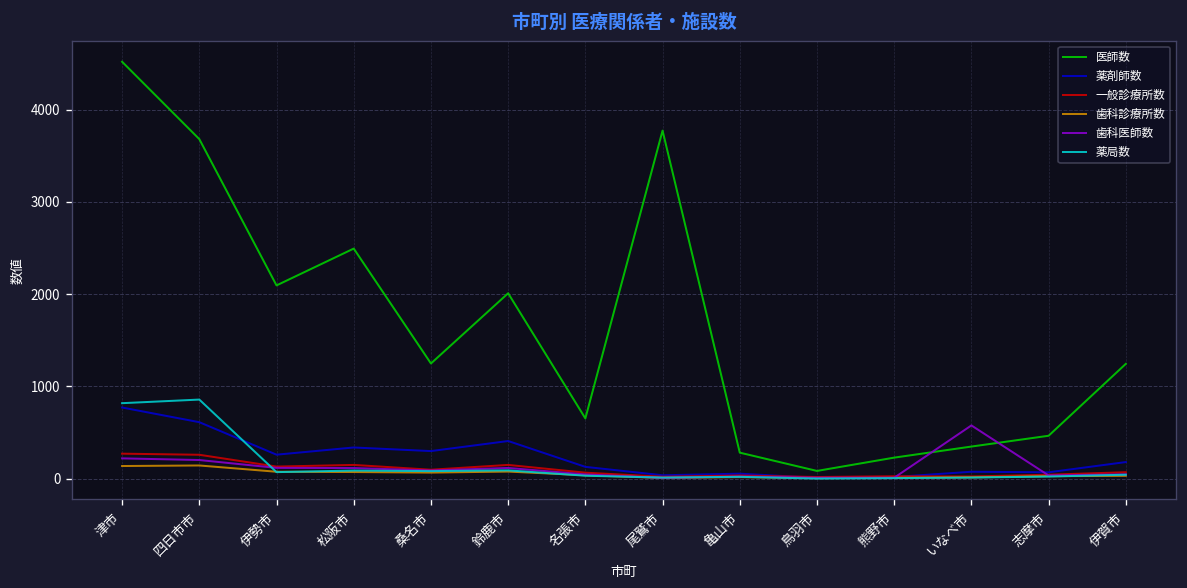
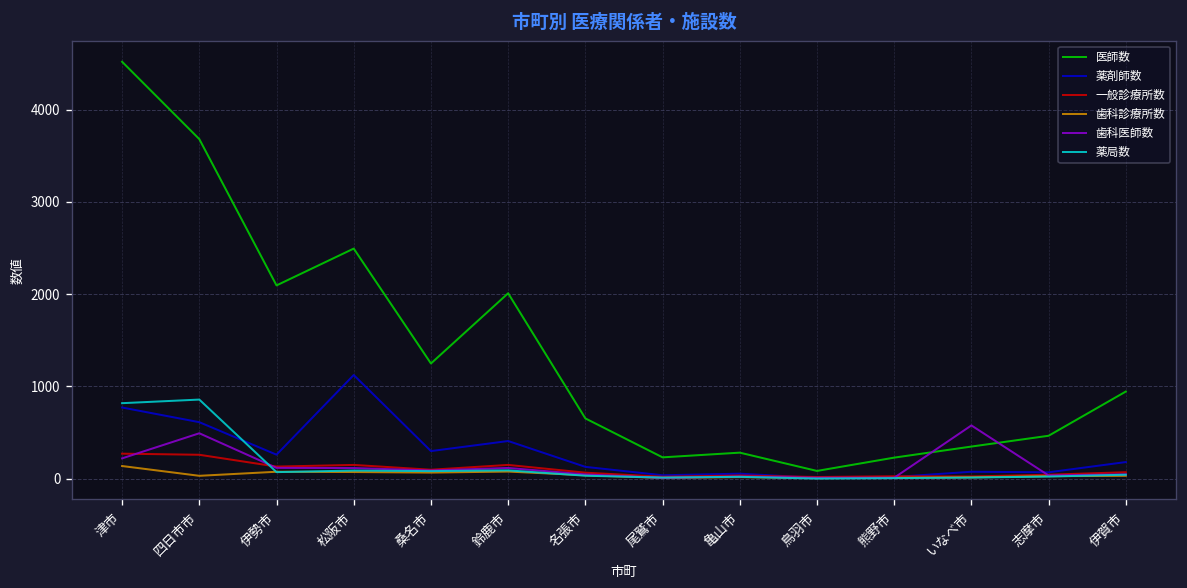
歯科診療所数, 四日市市: 100 -> 0
歯科医師数, 四日市市: 200 -> 500
薬剤師数, 松阪市: 300 -> 1100
医師数, 尾鷲市: 3800 -> 200
医師数, 伊賀市: 1200 -> 900
